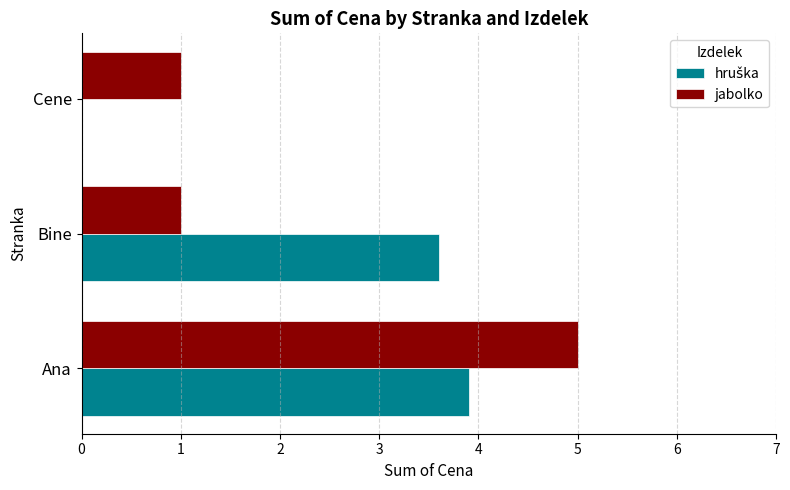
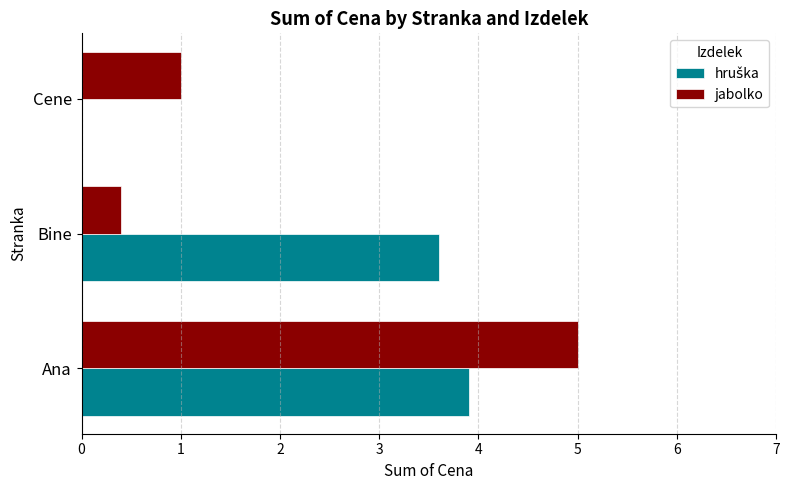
jabolko, Bine: 1.0 -> 0.4
